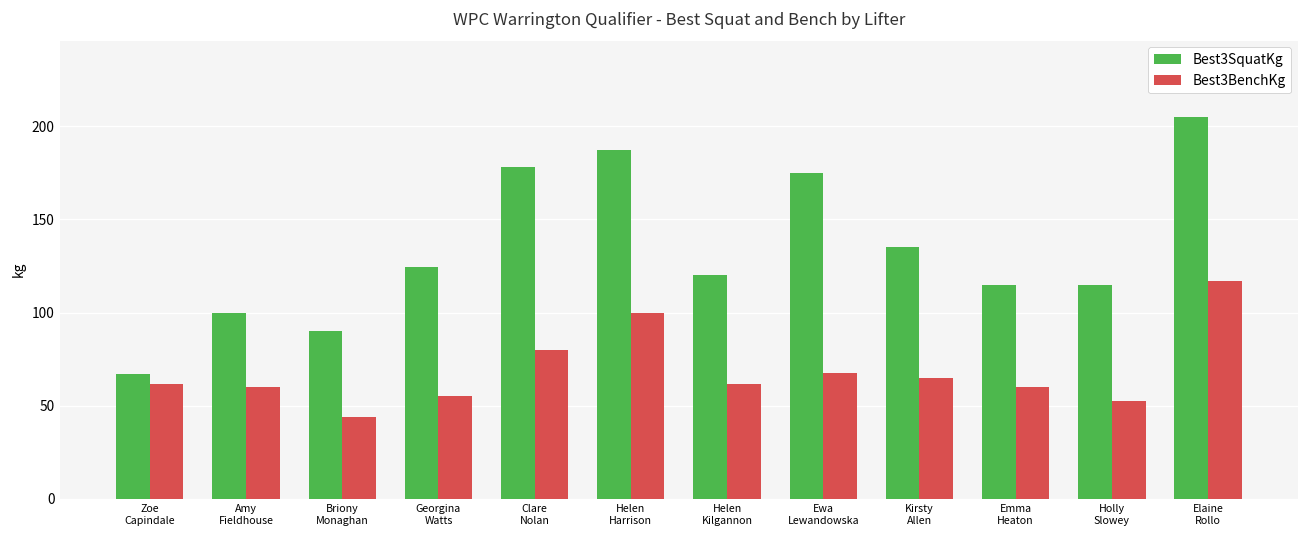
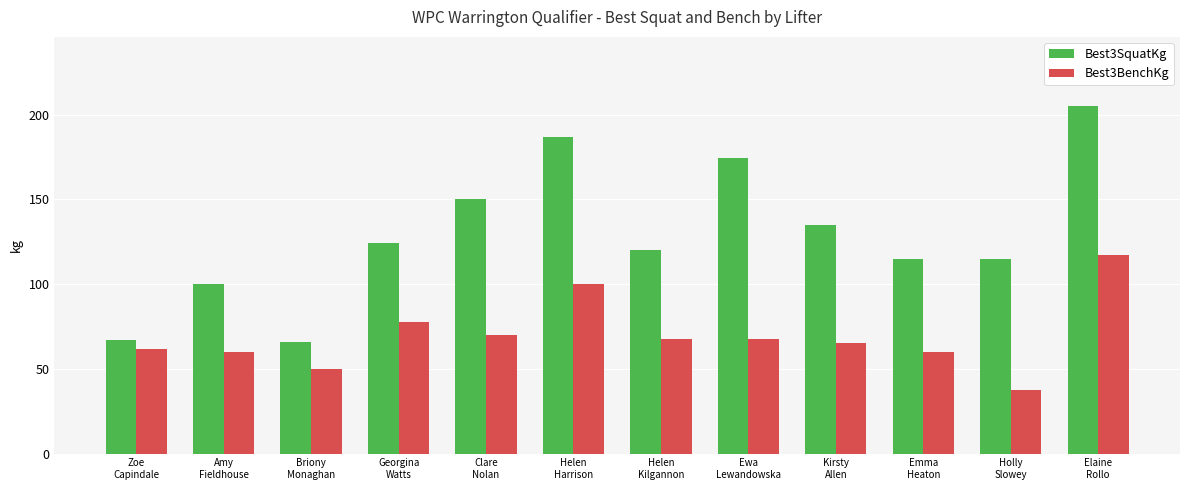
Best3SquatKg, Briony Monaghan: 90 -> 66
Best3BenchKg, Briony Monaghan: 44 -> 50
Best3BenchKg, Georgina Watts: 55 -> 78
Best3SquatKg, Clare Nolan: 178 -> 150
Best3BenchKg, Clare Nolan: 80 -> 70
Best3BenchKg, Helen Kilgannon: 62 -> 68
Best3BenchKg, Holly Slowey: 53 -> 38
